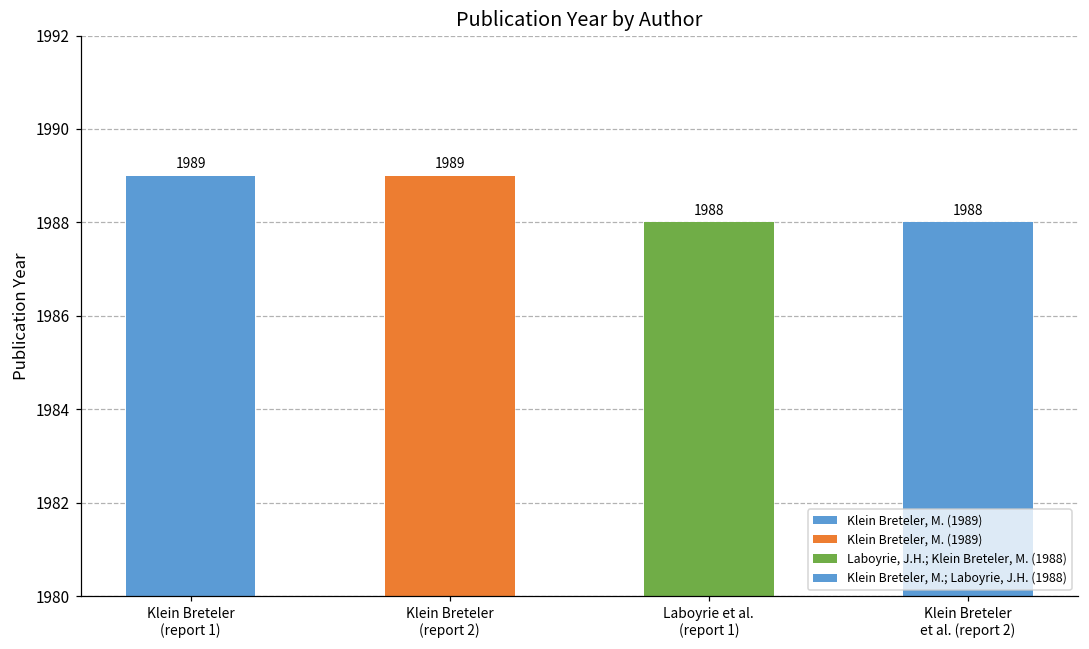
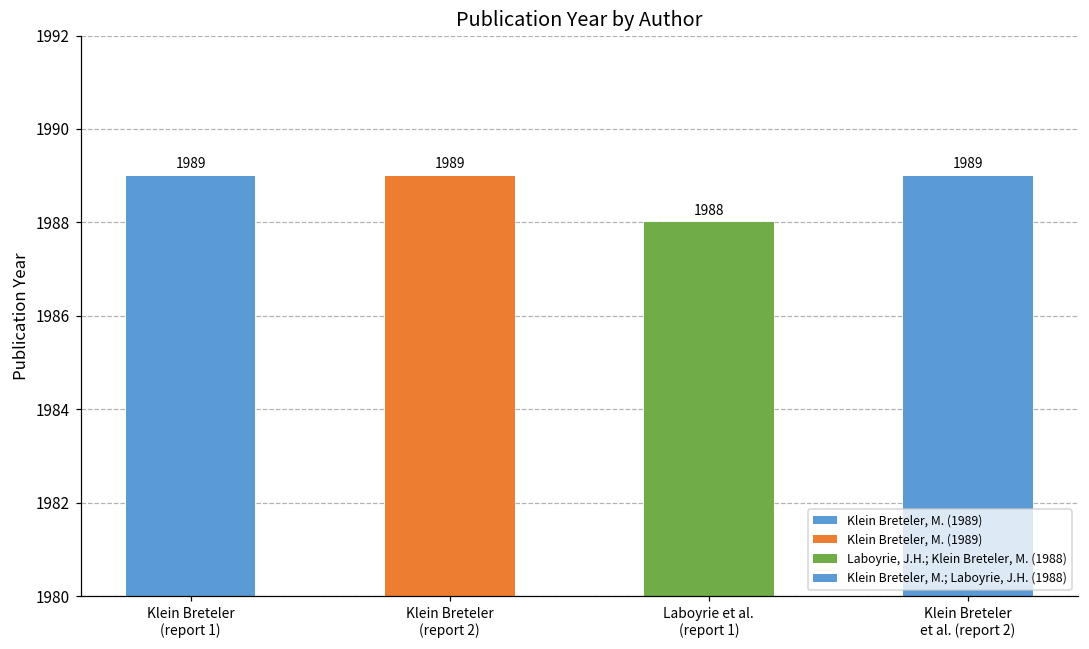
Klein Breteler et al. (report 2): 1988 -> 1989
